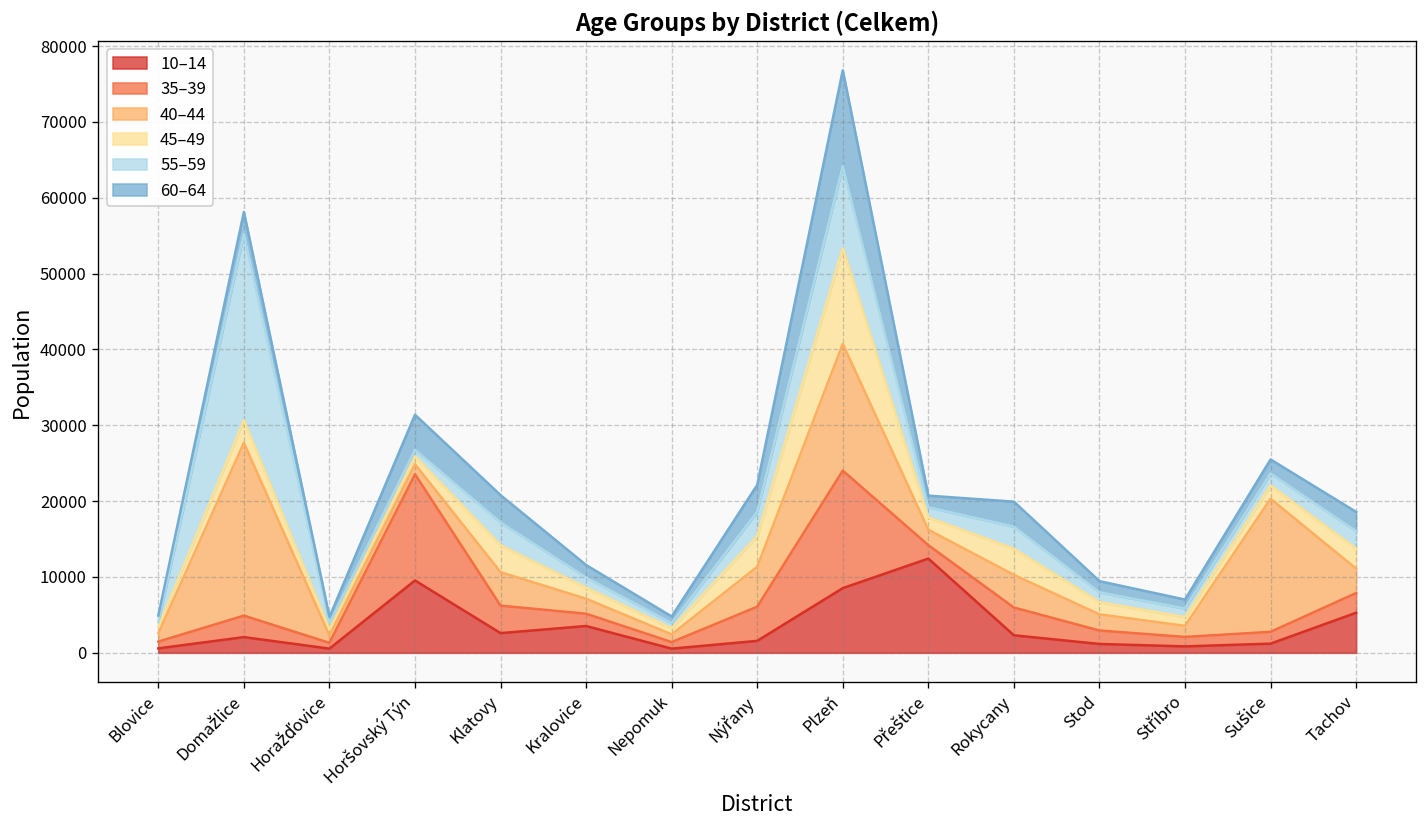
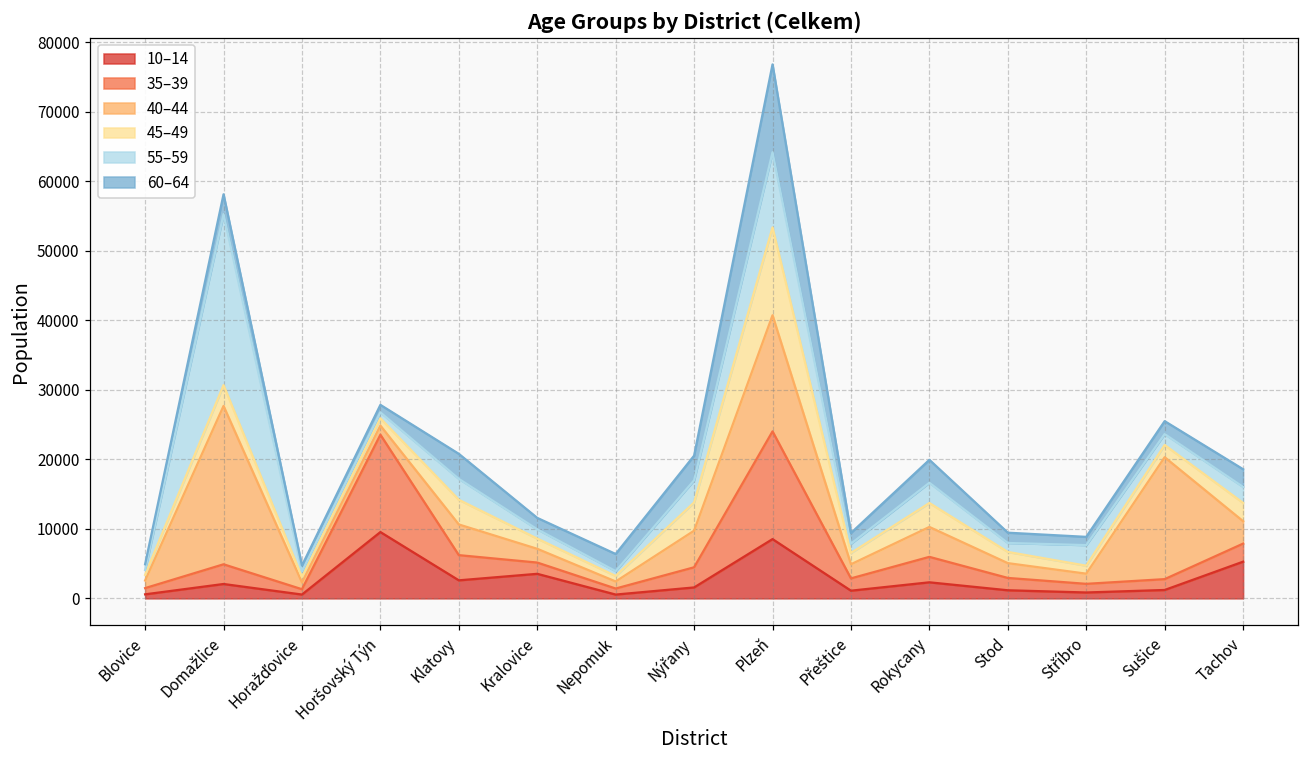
60–64, Horšovský Týn: 5000 -> 1000
60–64, Nepomuk: 1000 -> 2000
35–39, Nýřany: 5000 -> 3000
10–14, Přeštice: 12000 -> 1000
55–59, Stříbro: 1000 -> 3000
